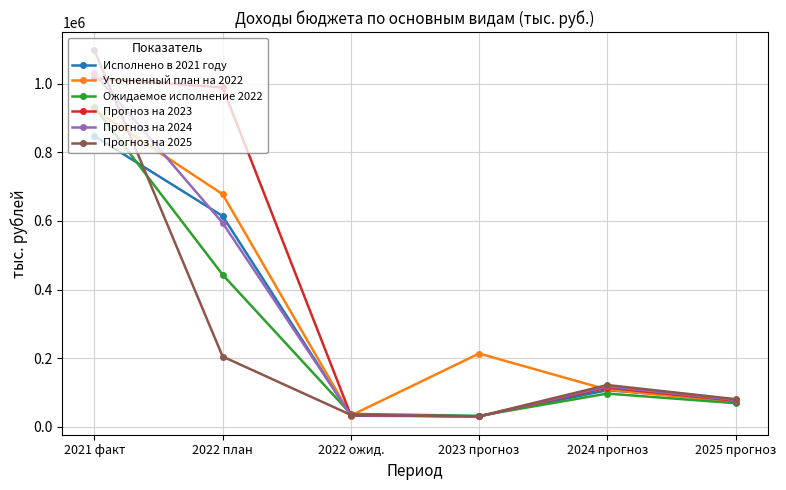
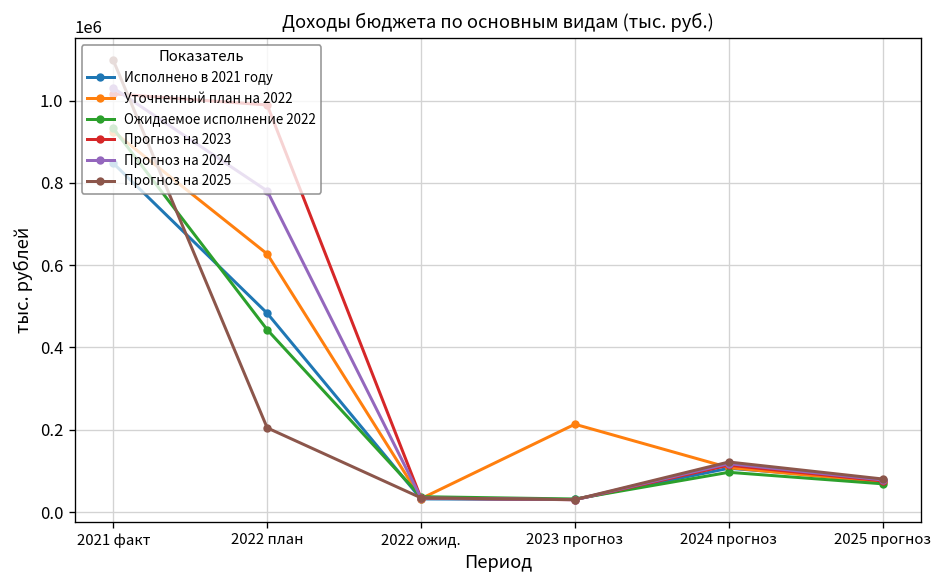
Исполнено в 2021 году, 2022 план: 610000 -> 480000
Уточненный план на 2022, 2022 план: 680000 -> 630000
Прогноз на 2024, 2022 план: 590000 -> 780000
